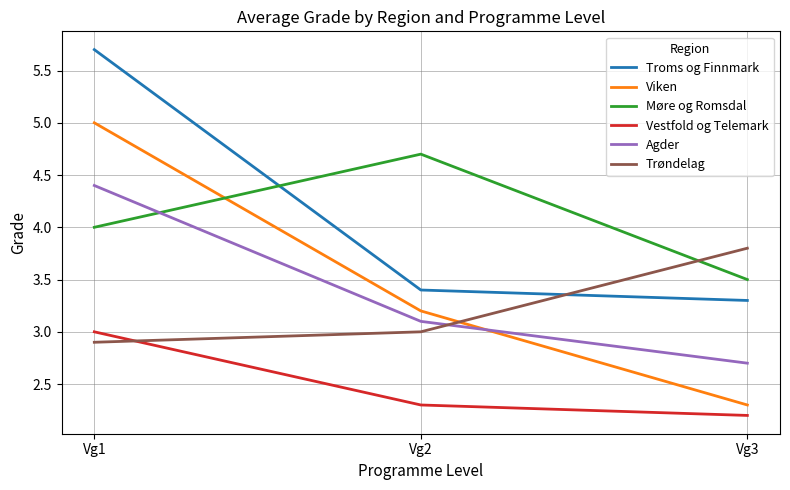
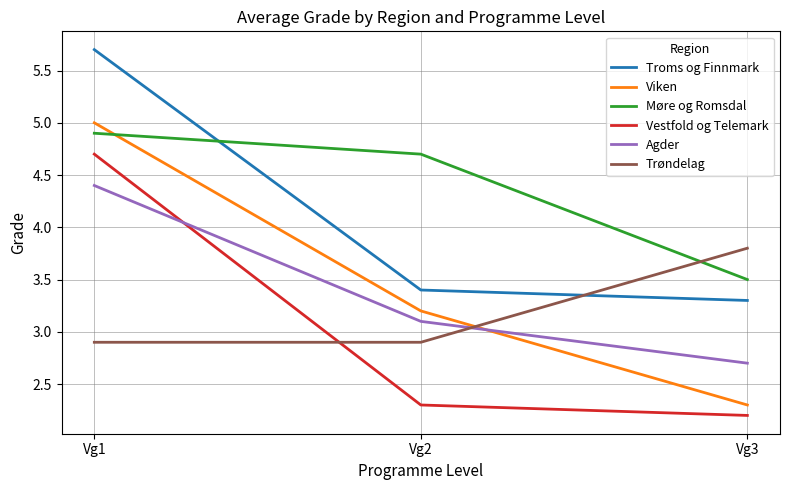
Møre og Romsdal, Vg1: 4.0 -> 4.9
Vestfold og Telemark, Vg1: 3.0 -> 4.7
Trøndelag, Vg2: 3.0 -> 2.9
